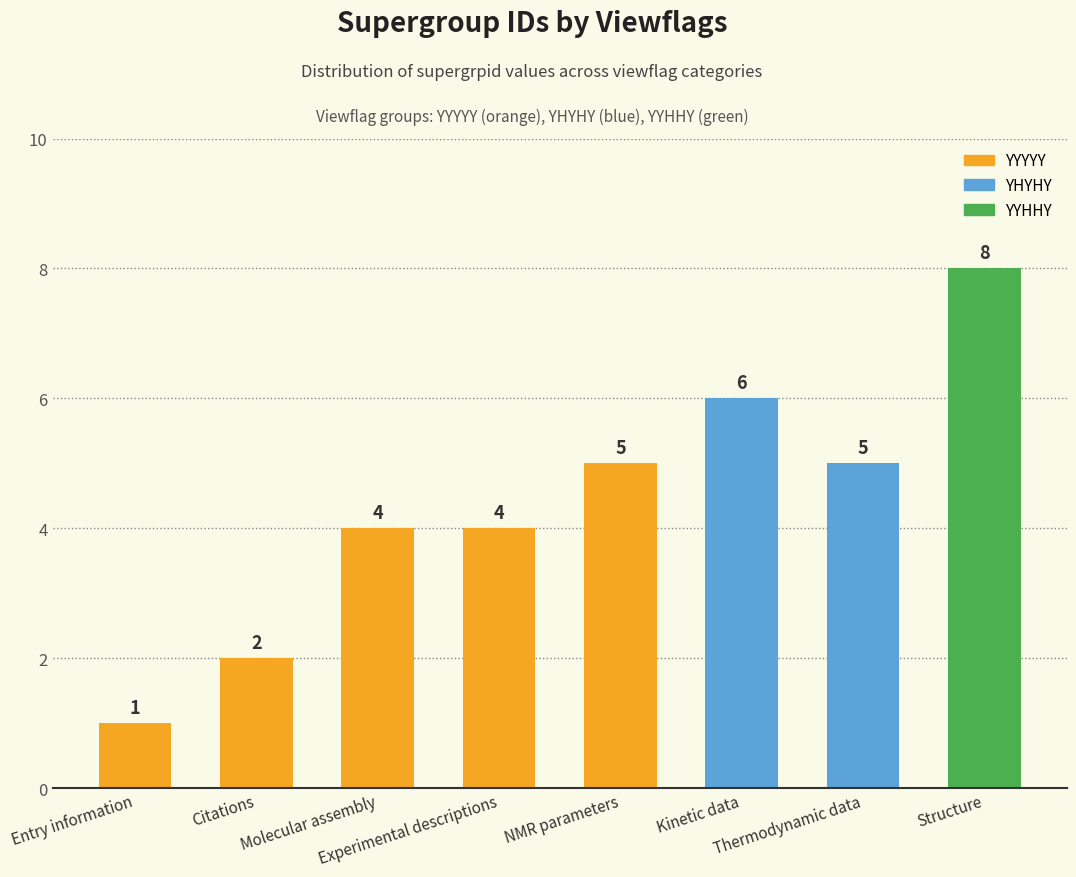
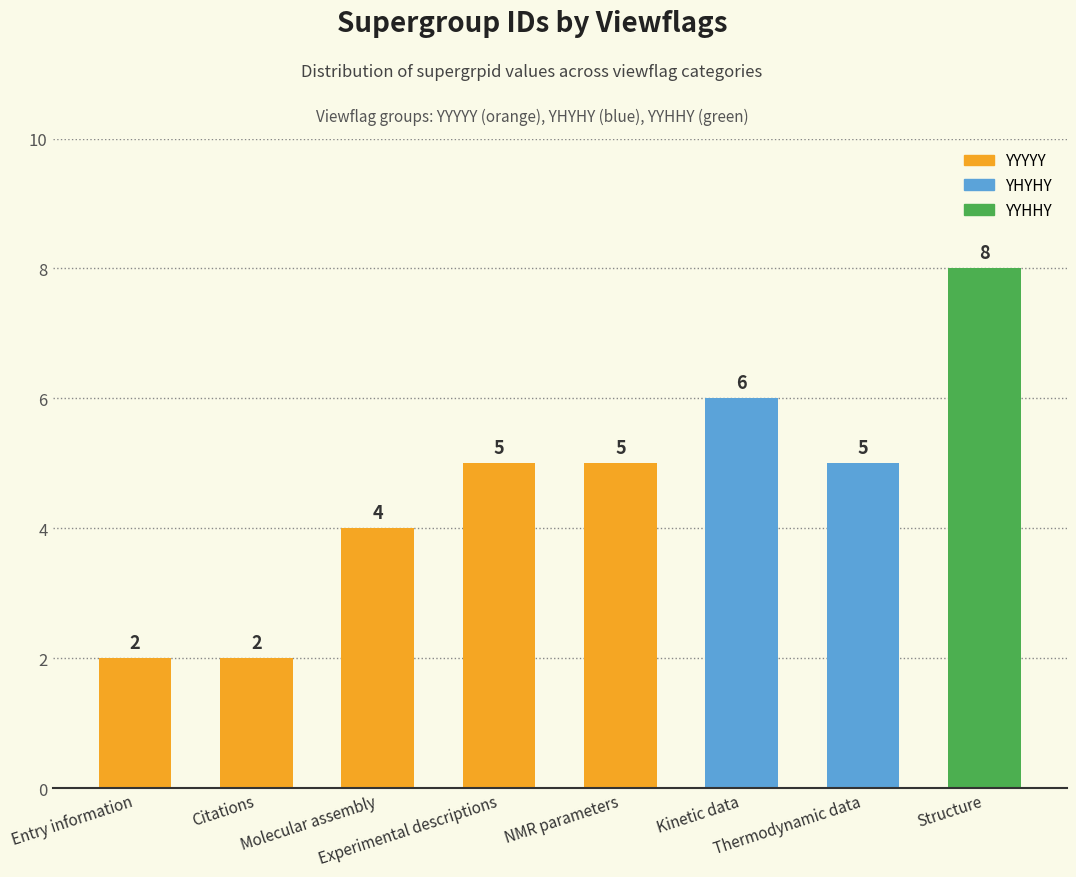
Entry information: 1 -> 2
Experimental descriptions: 4 -> 5
